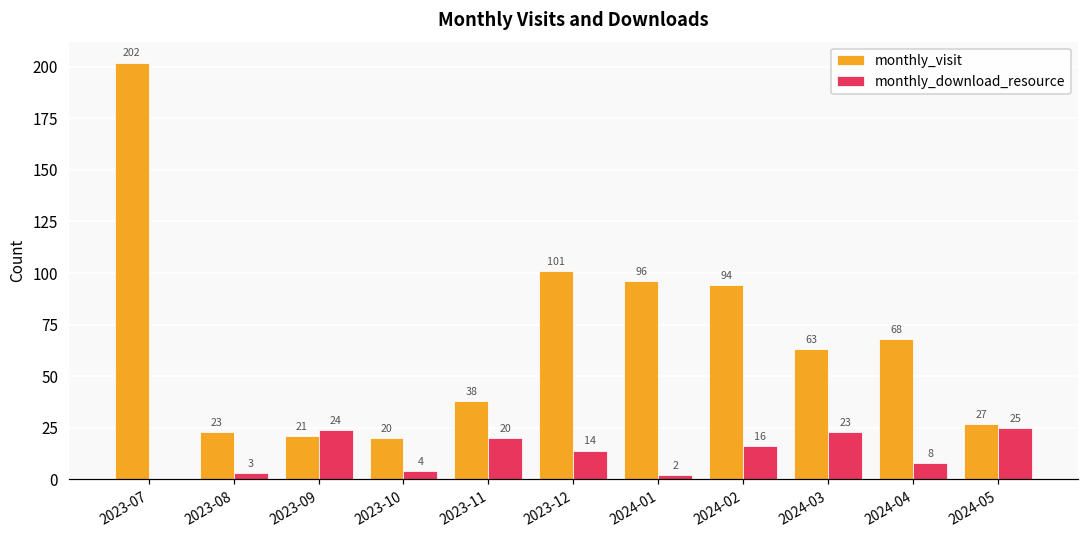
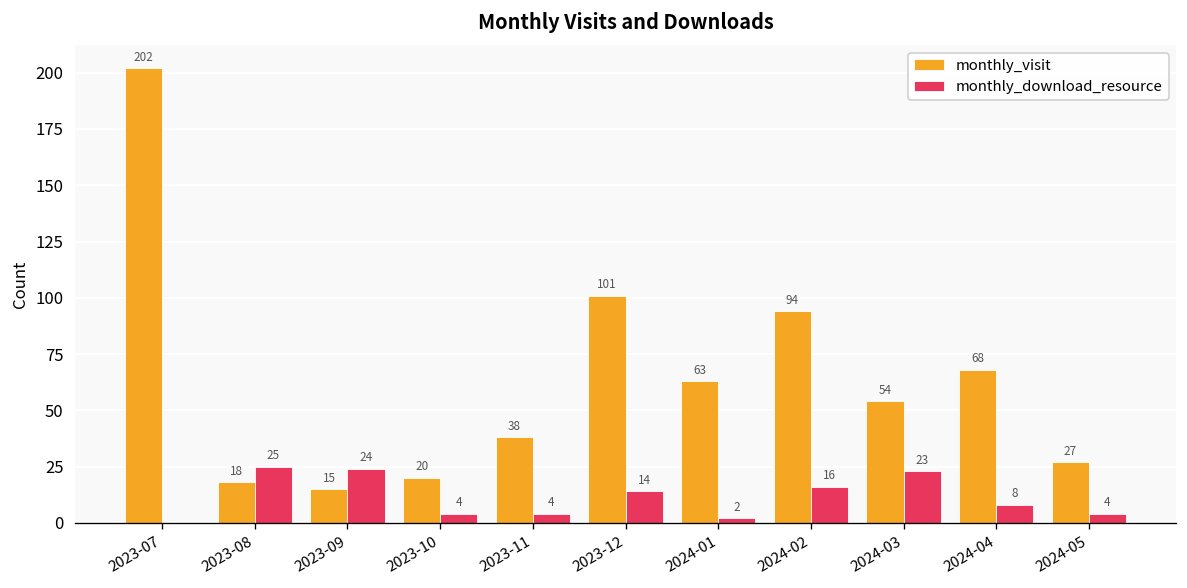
monthly_visit, 2023-08: 23 -> 18
monthly_download_resource, 2023-08: 3 -> 25
monthly_visit, 2023-09: 21 -> 15
monthly_download_resource, 2023-11: 20 -> 4
monthly_visit, 2024-01: 96 -> 63
monthly_visit, 2024-03: 63 -> 54
monthly_download_resource, 2024-05: 25 -> 4
